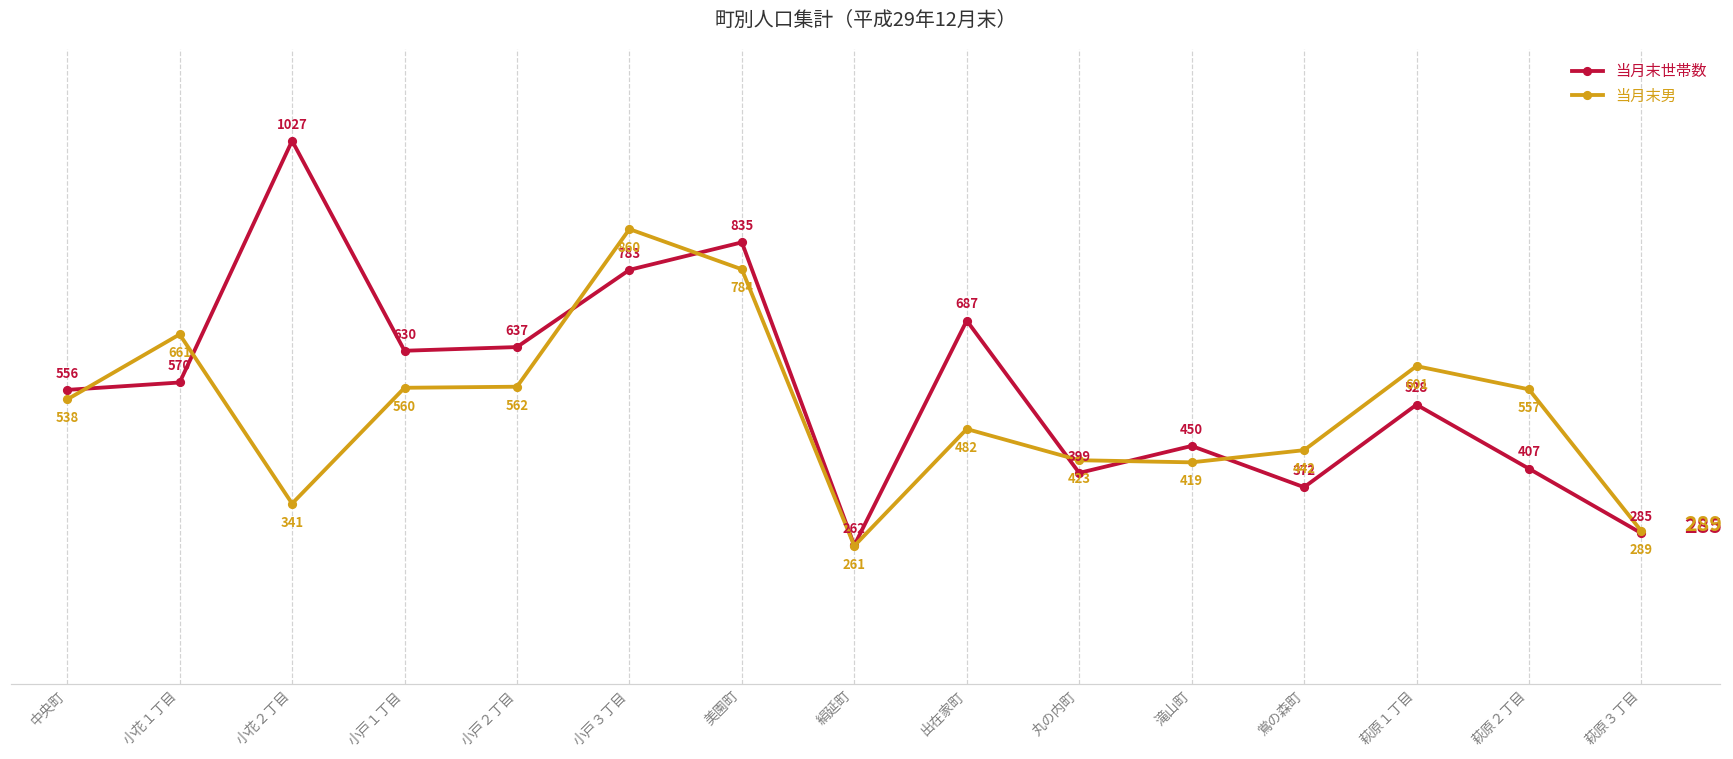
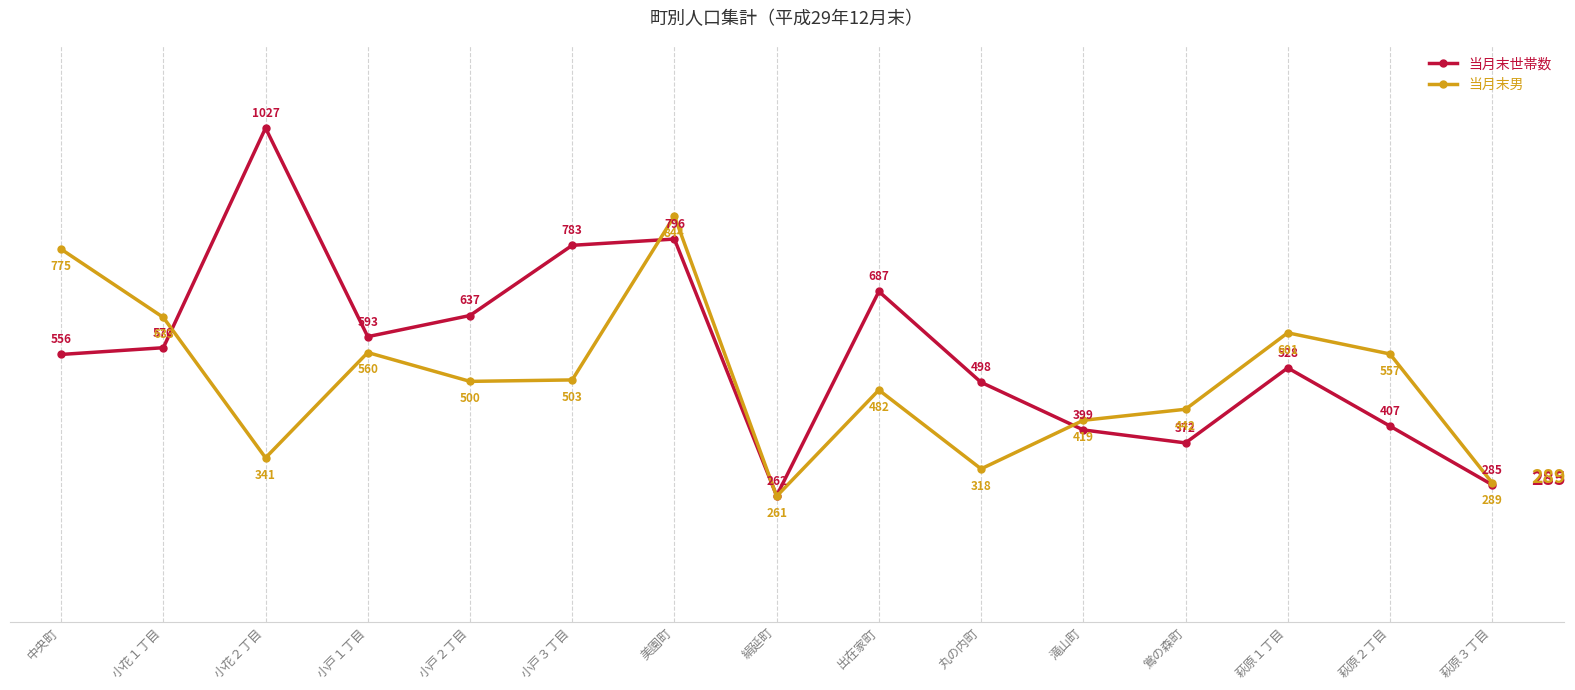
当月末男, 中央町: 538 -> 775
当月末男, 小花１丁目: 661 -> 633
当月末世帯数, 小戸１丁目: 630 -> 593
当月末男, 小戸２丁目: 562 -> 500
当月末男, 小戸３丁目: 860 -> 503
当月末世帯数, 美園町: 835 -> 796
当月末男, 美園町: 784 -> 844
当月末世帯数, 丸の内町: 399 -> 498
当月末男, 丸の内町: 423 -> 318
当月末世帯数, 滝山町: 450 -> 399
